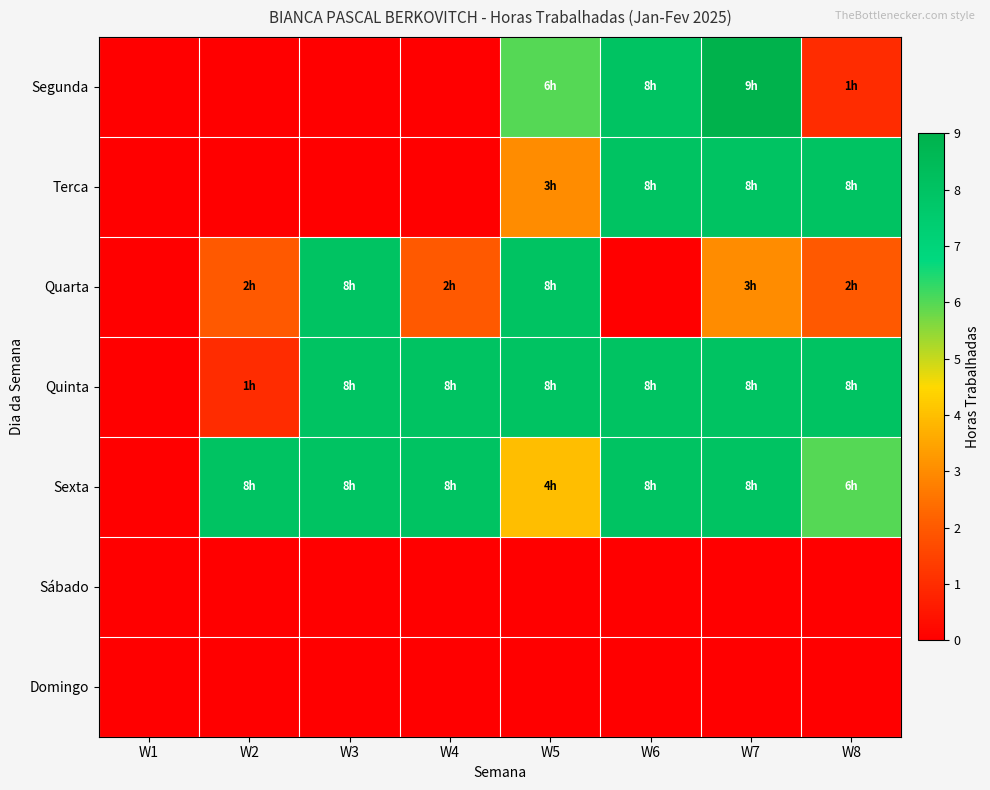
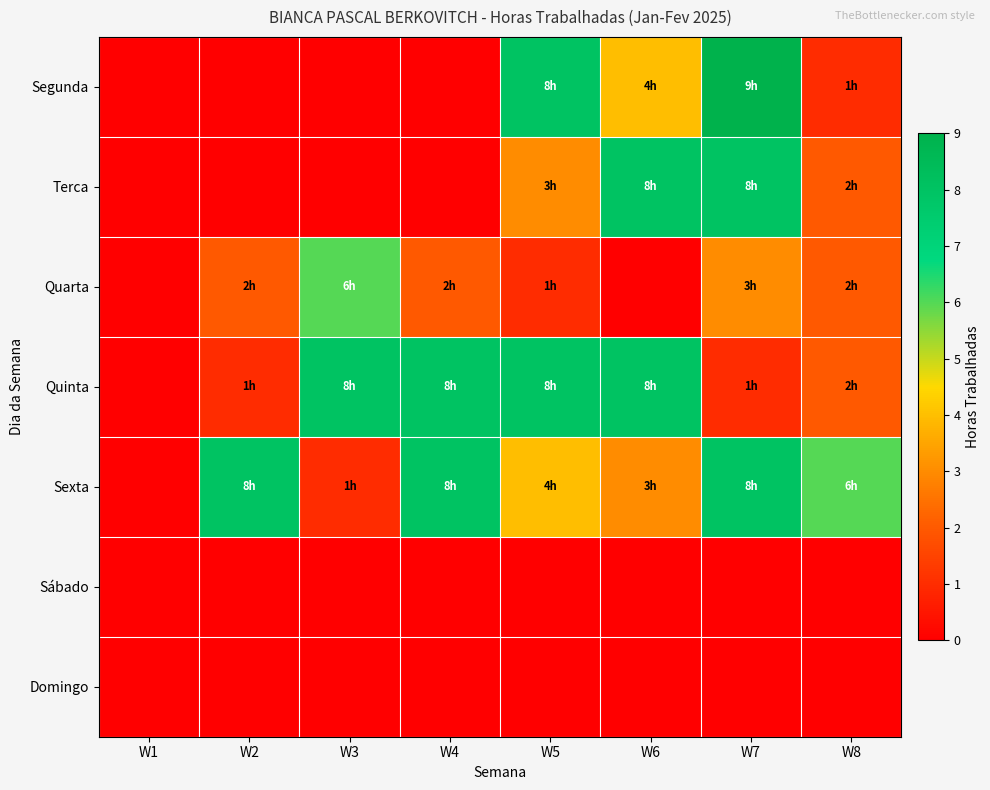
Segunda, W5: 6h -> 8h
Segunda, W6: 8h -> 4h
Terca, W8: 8h -> 2h
Quarta, W3: 8h -> 6h
Quarta, W5: 8h -> 1h
Quinta, W7: 8h -> 1h
Quinta, W8: 8h -> 2h
Sexta, W3: 8h -> 1h
Sexta, W6: 8h -> 3h
